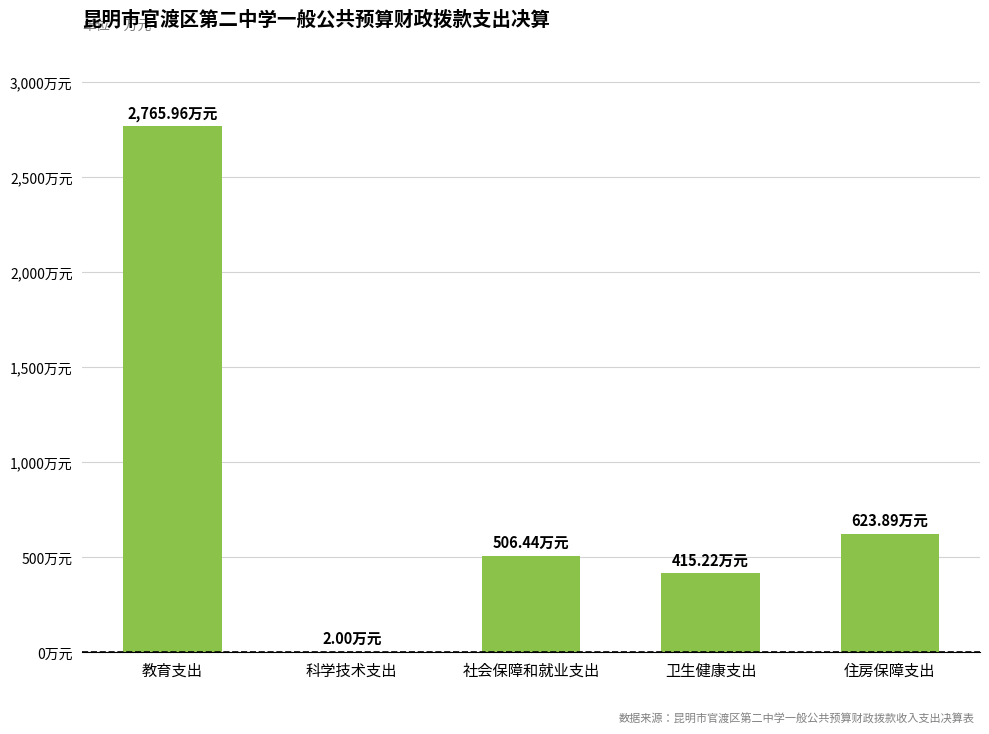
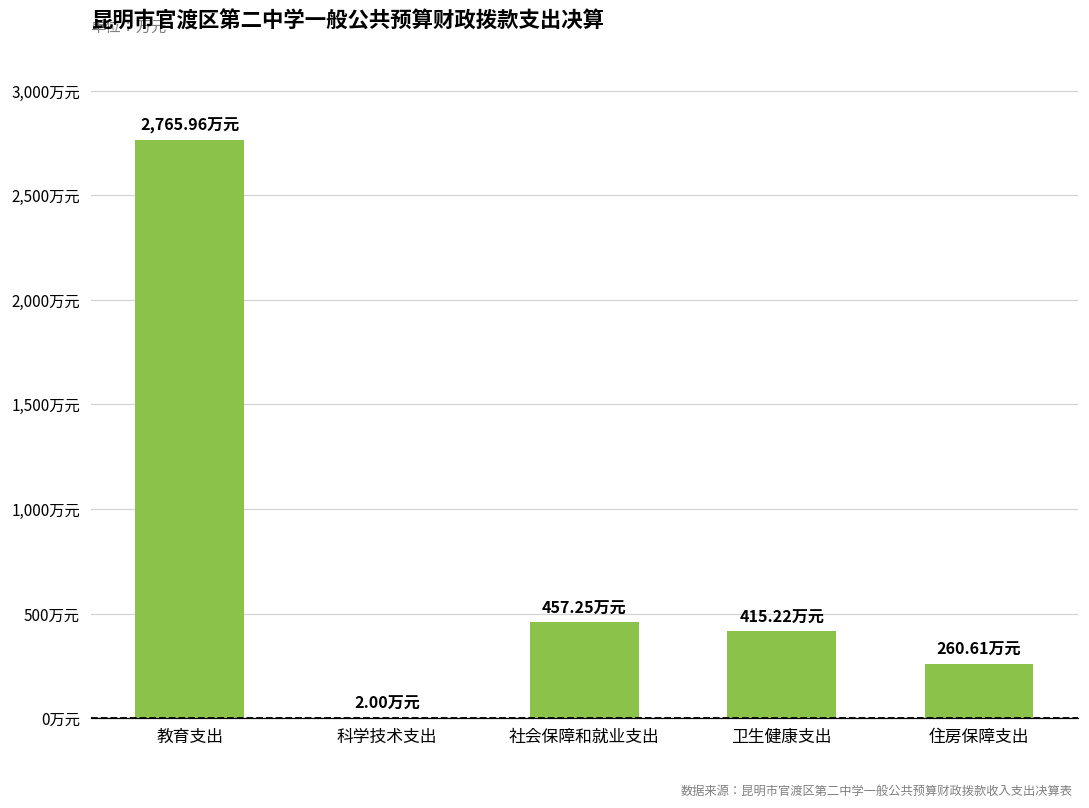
社会保障和就业支出: 506.44 -> 457.25
住房保障支出: 623.89 -> 260.61
